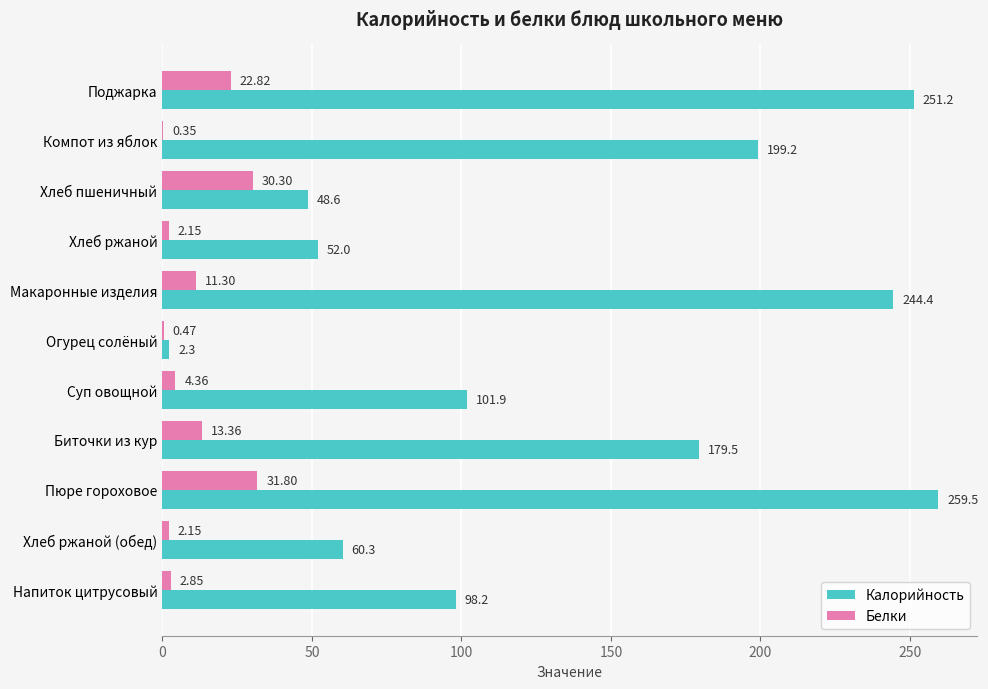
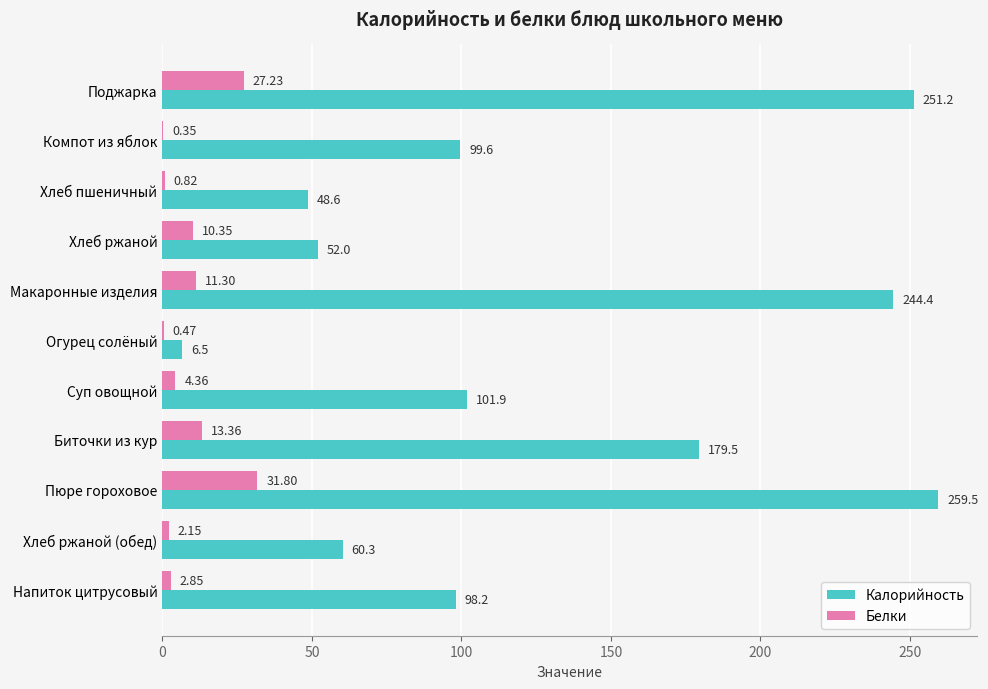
Белки, Поджарка: 22.82 -> 27.23
Калорийность, Компот из яблок: 199.2 -> 99.6
Белки, Хлеб пшеничный: 30.30 -> 0.82
Белки, Хлеб ржаной: 2.15 -> 10.35
Калорийность, Огурец солёный: 2.3 -> 6.5
